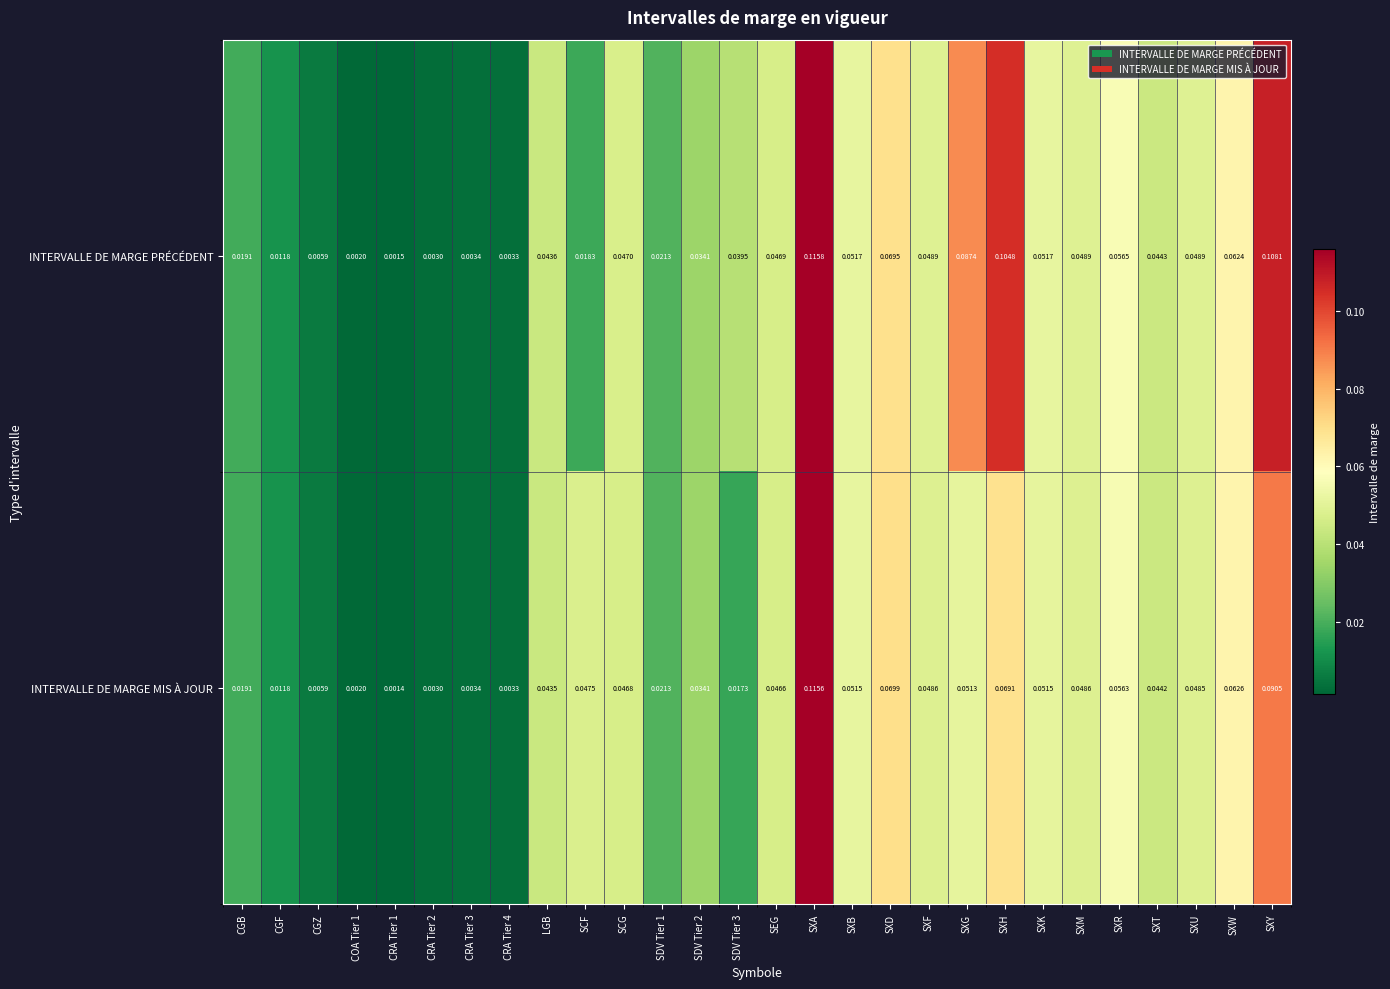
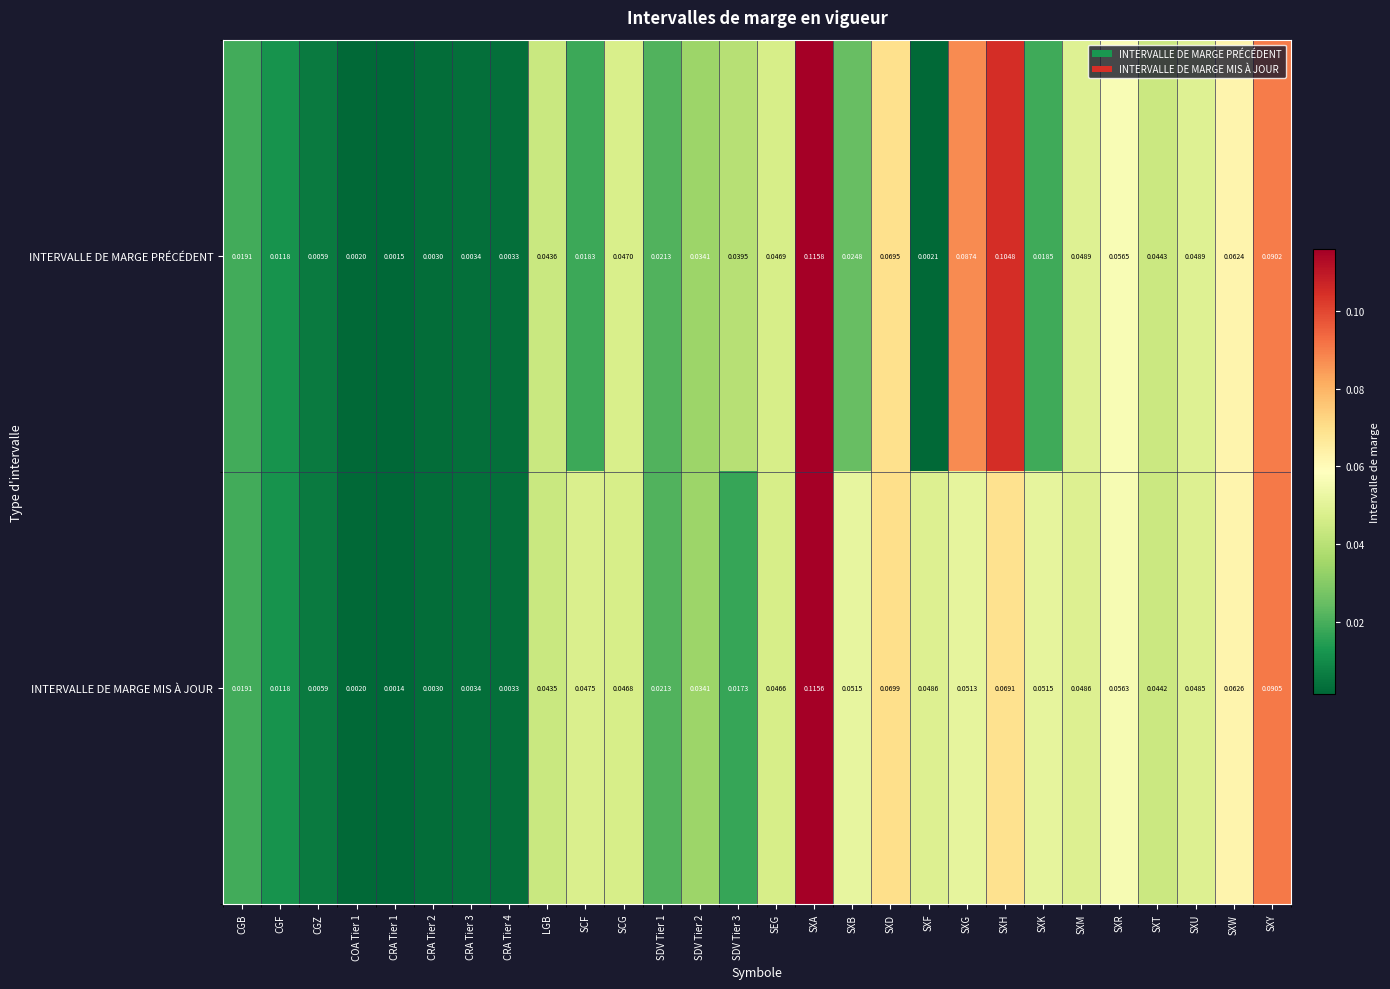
INTERVALLE DE MARGE PRÉCÉDENT, SXB: 0.0517 -> 0.0248
INTERVALLE DE MARGE PRÉCÉDENT, SXF: 0.0489 -> 0.0021
INTERVALLE DE MARGE PRÉCÉDENT, SXK: 0.0517 -> 0.0185
INTERVALLE DE MARGE PRÉCÉDENT, SXY: 0.1081 -> 0.0902
